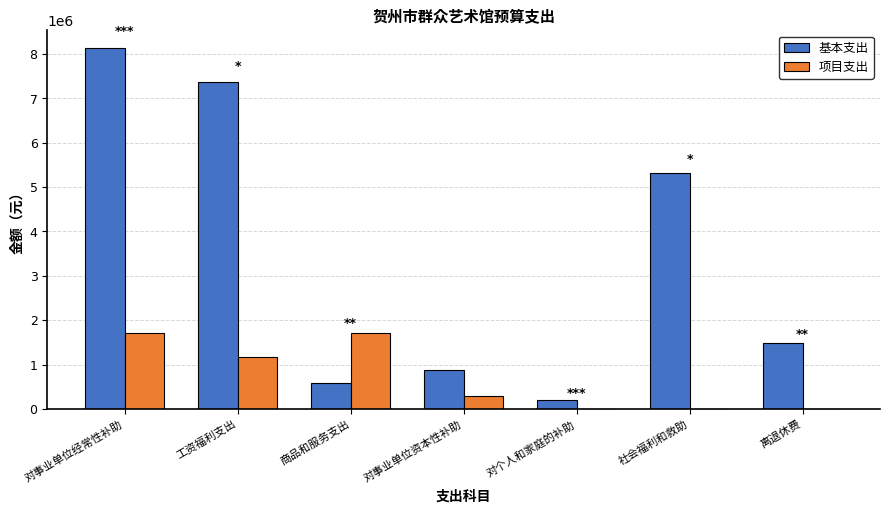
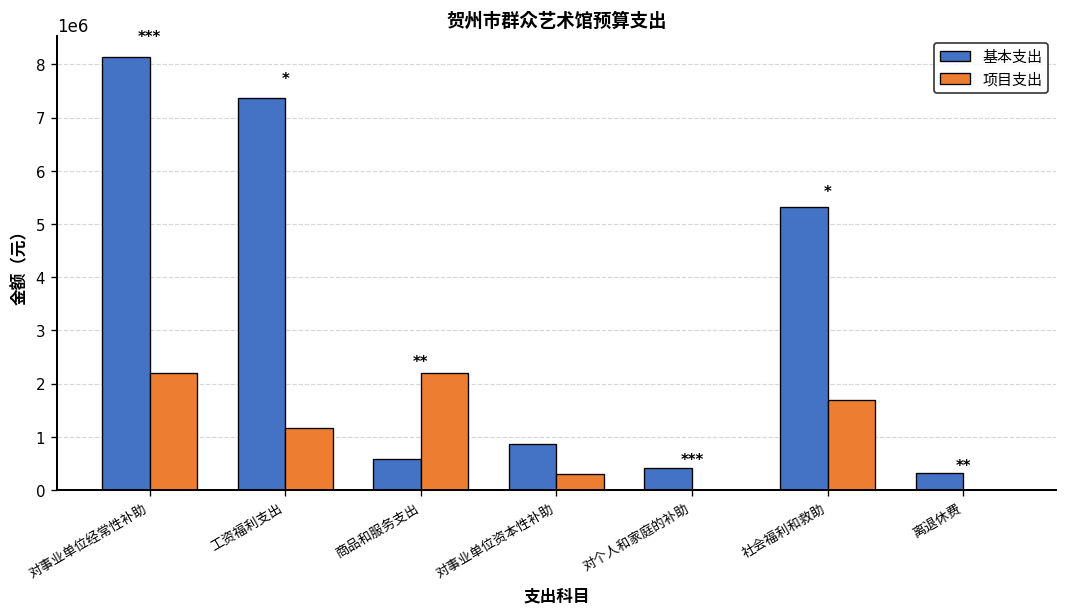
项目支出, 对事业单位经常性补助: 1700000 -> 2200000
项目支出, 商品和服务支出: 1700000 -> 2200000
基本支出, 对个人和家庭的补助: 200000 -> 400000
项目支出, 社会福利和救助: 0 -> 1700000
基本支出, 离退休费: 1500000 -> 300000
